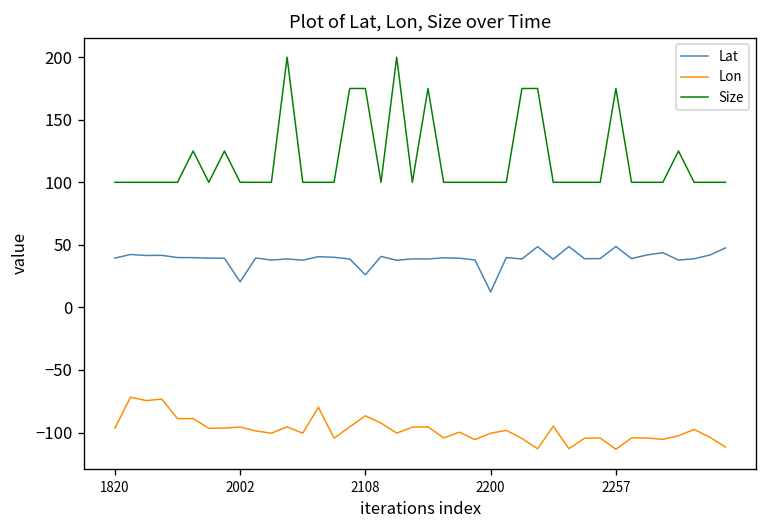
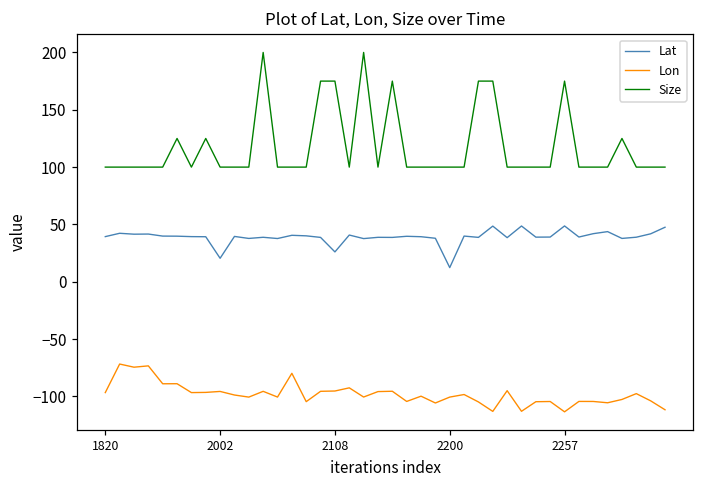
Lon, 2108: -87 -> -95
